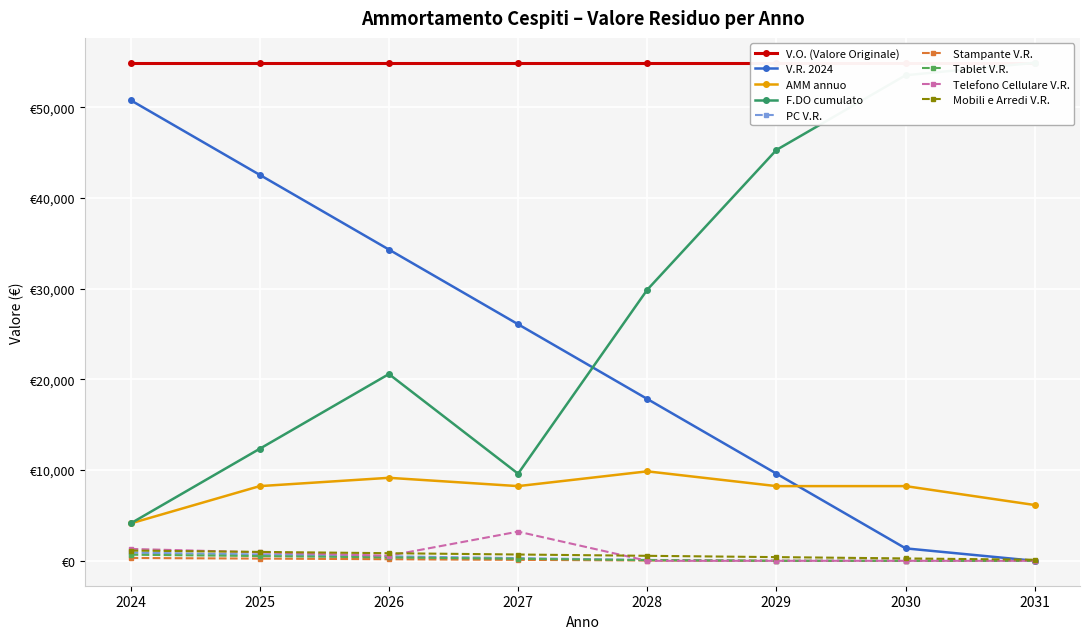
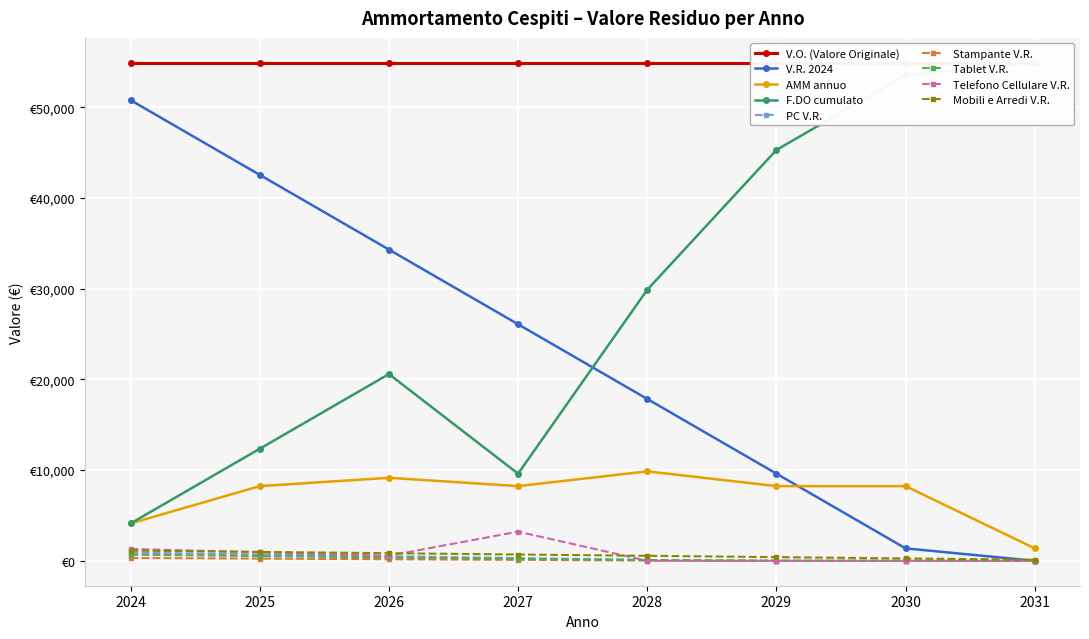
AMM annuo, 2031: €6,000 -> €1,000
